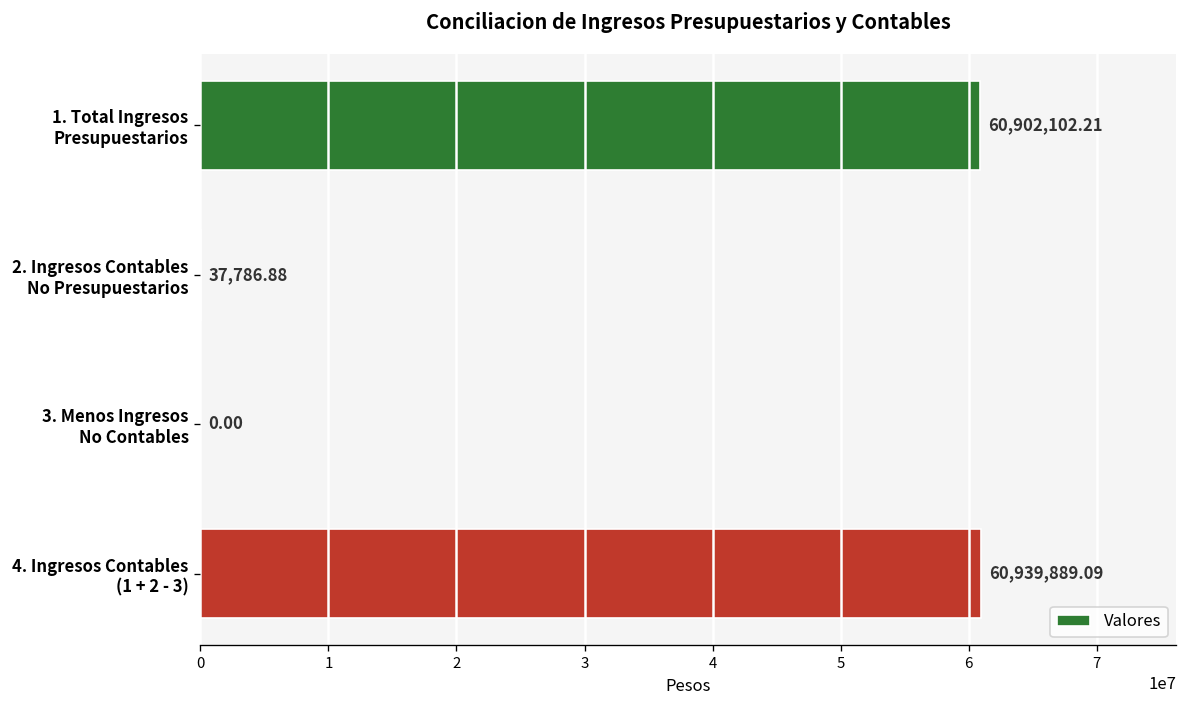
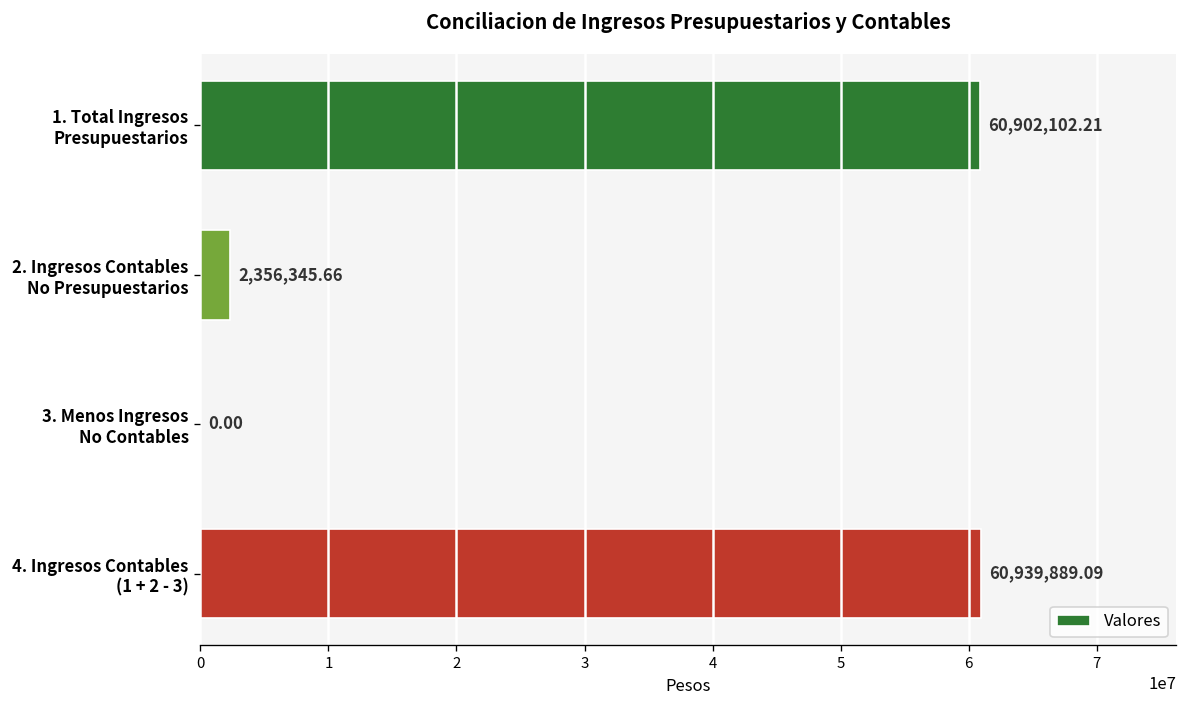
2. Ingresos Contables No Presupuestarios: 37,786.88 -> 2,356,345.66
